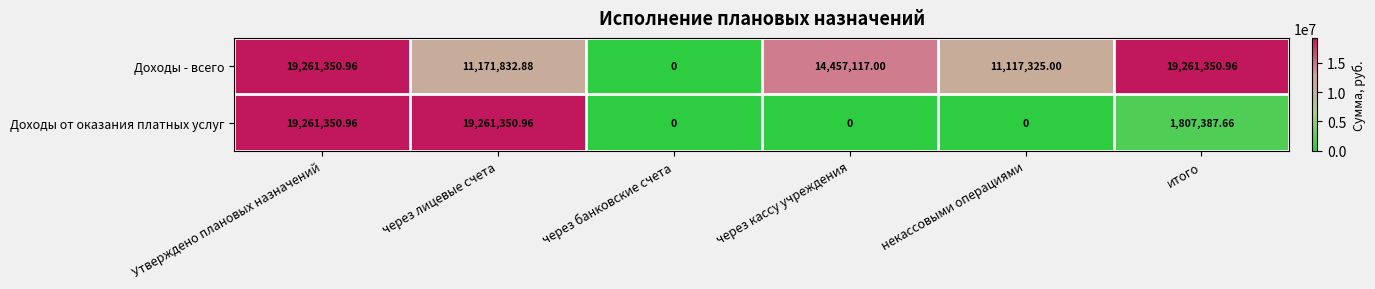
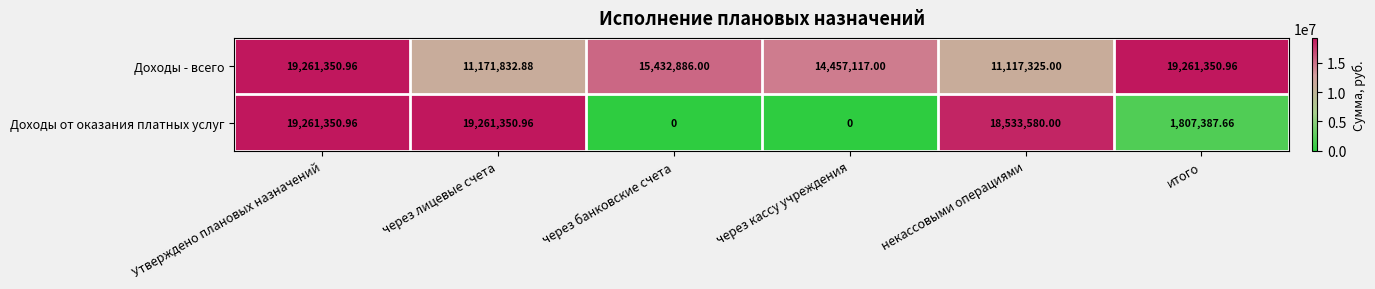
Доходы - всего, через банковские счета: 0 -> 15,432,886.00
Доходы от оказания платных услуг, некассовыми операциями: 0 -> 18,533,580.00
